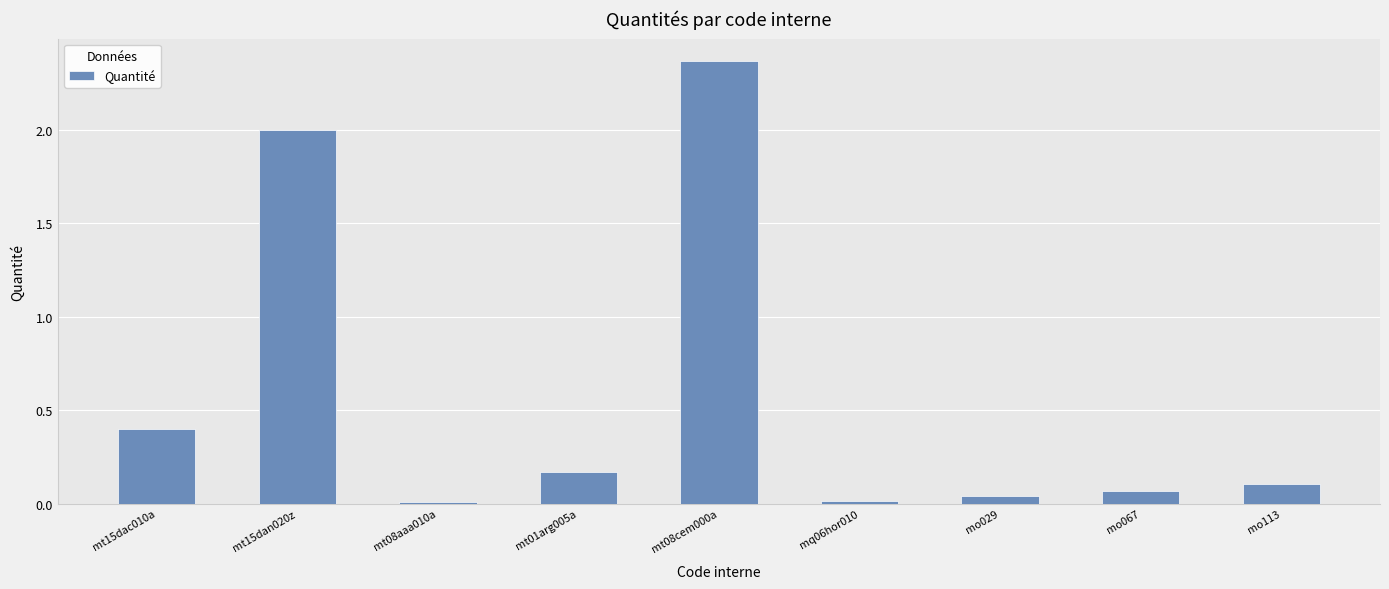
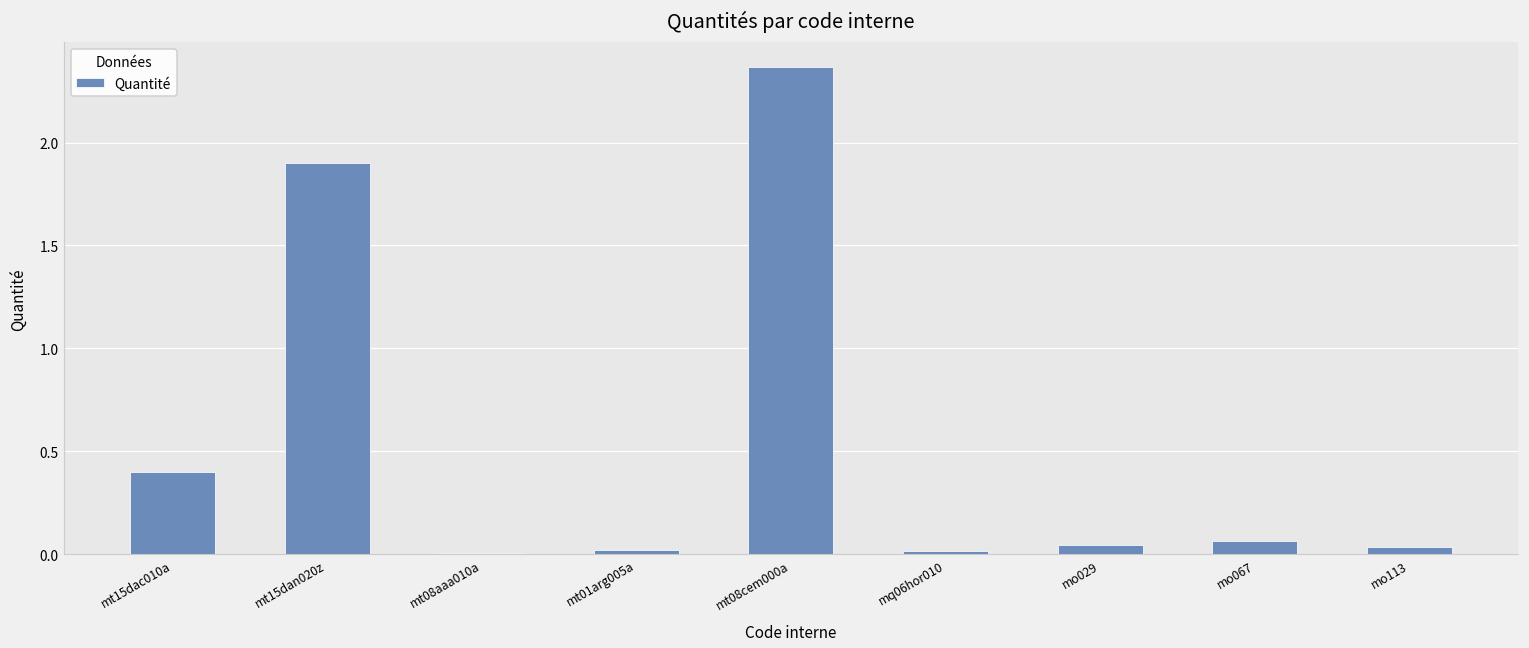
mt15dan020z: 2.0 -> 1.9
mt01arg005a: 0.17 -> 0.02
mo113: 0.11 -> 0.04
